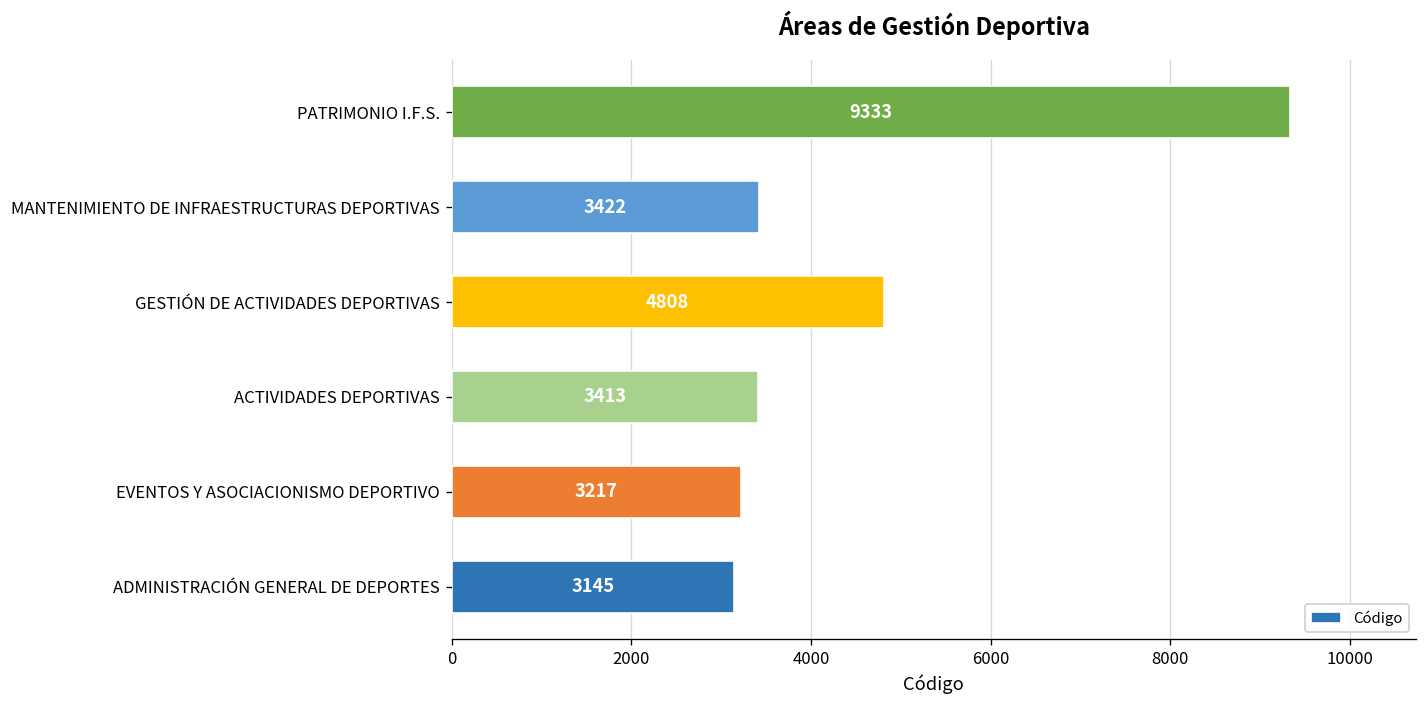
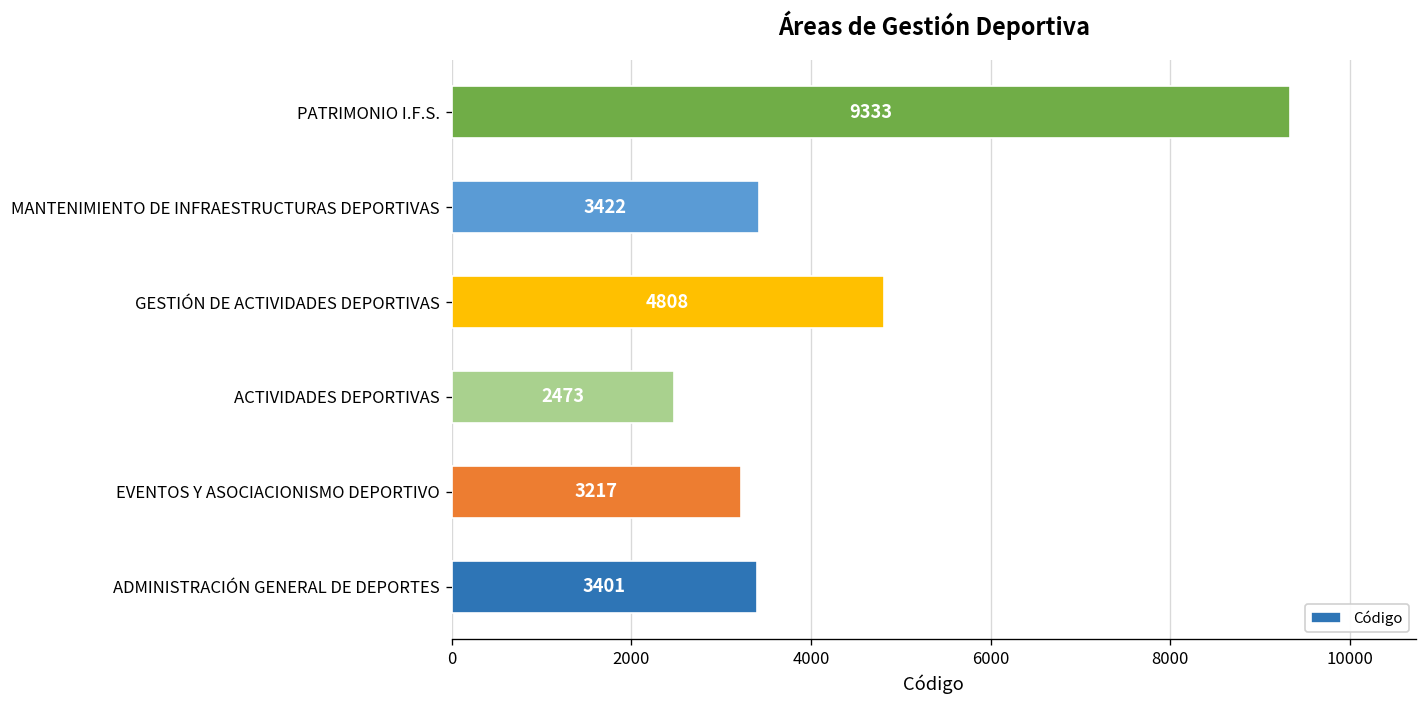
ACTIVIDADES DEPORTIVAS: 3413 -> 2473
ADMINISTRACIÓN GENERAL DE DEPORTES: 3145 -> 3401
